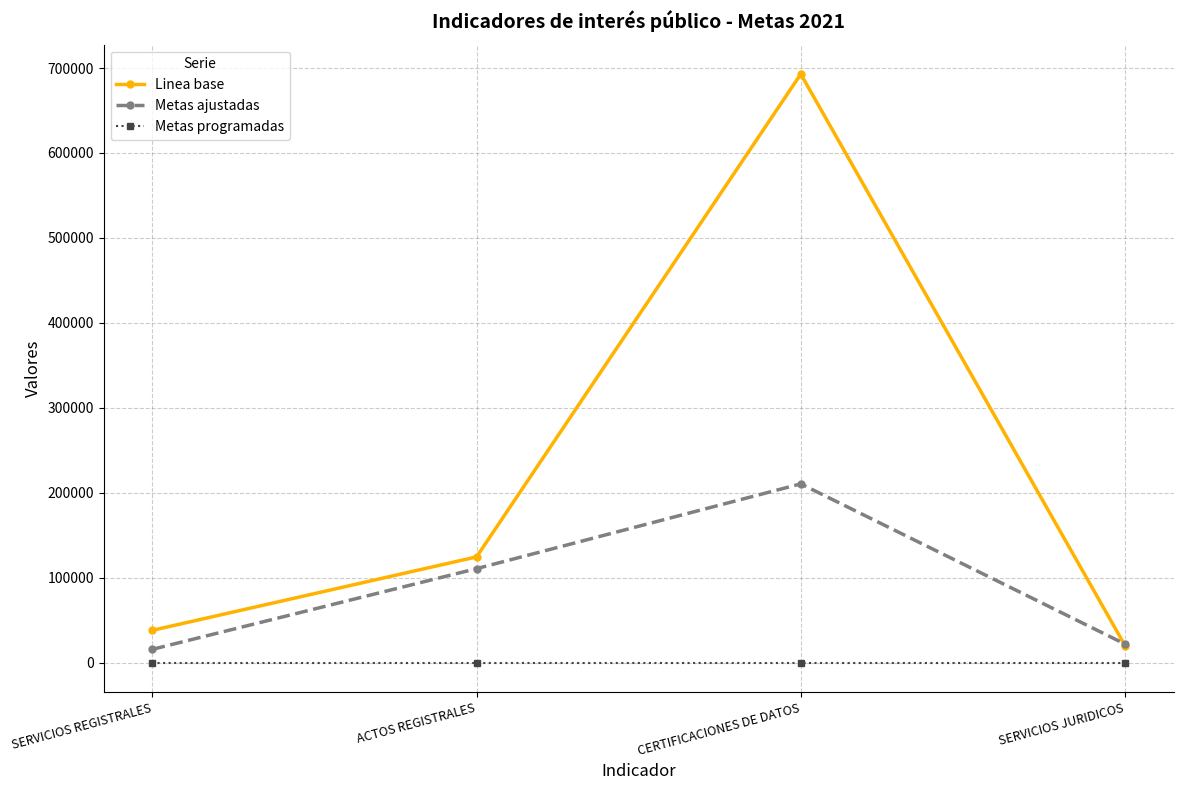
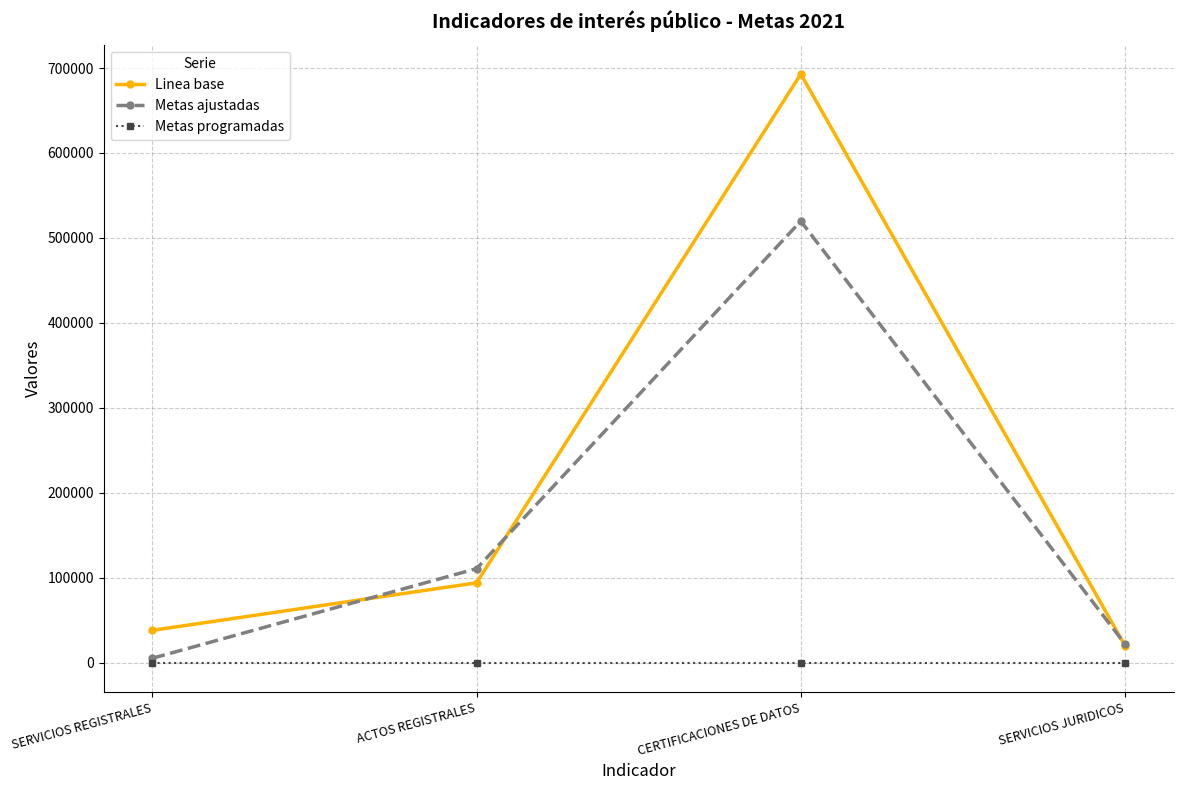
Metas ajustadas, SERVICIOS REGISTRALES: 20000 -> 10000
Linea base, ACTOS REGISTRALES: 120000 -> 90000
Metas ajustadas, CERTIFICACIONES DE DATOS: 210000 -> 520000
